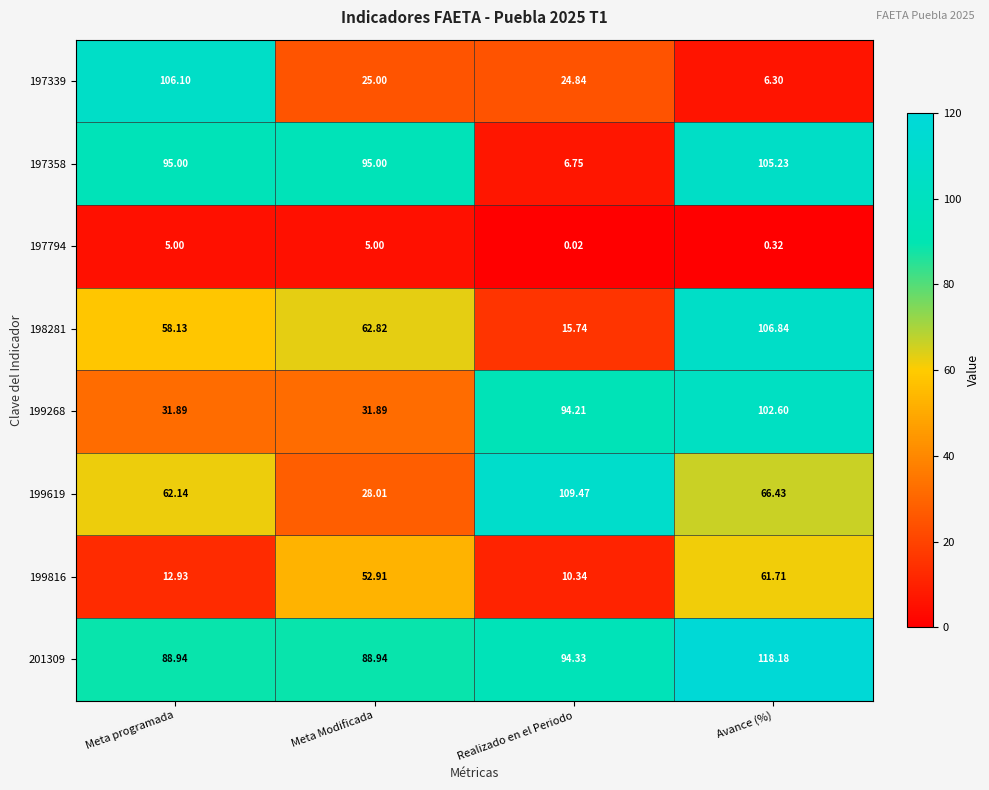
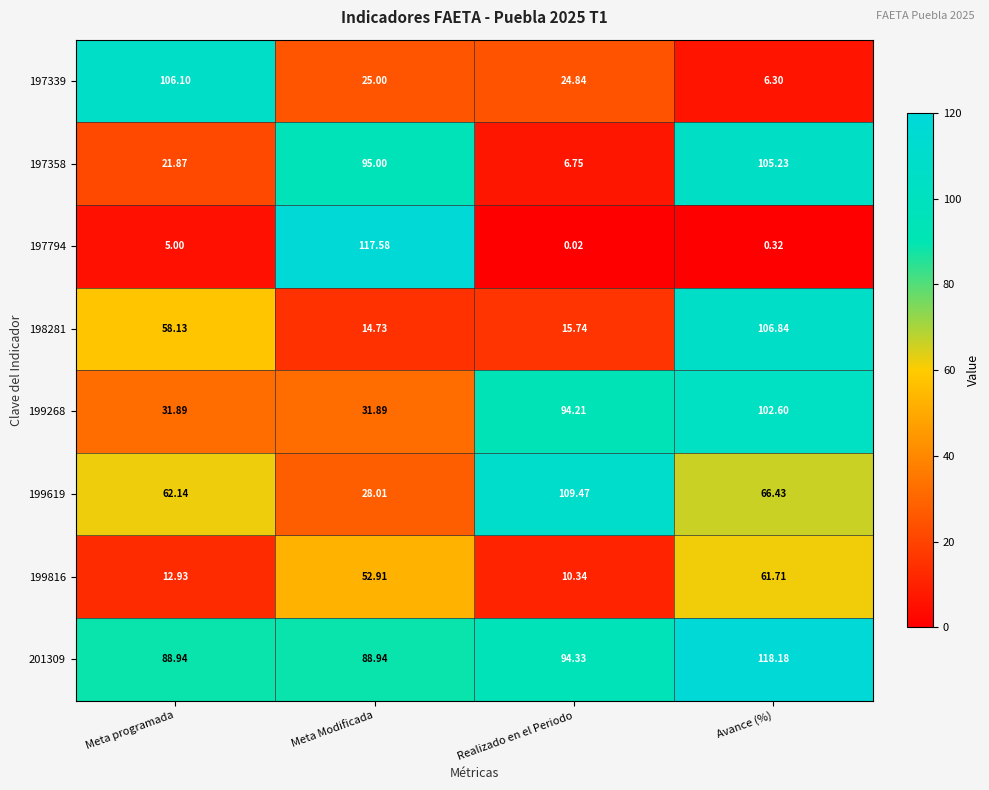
197358, Meta programada: 95.00 -> 21.87
197794, Meta Modificada: 5.00 -> 117.58
198281, Meta Modificada: 62.82 -> 14.73
